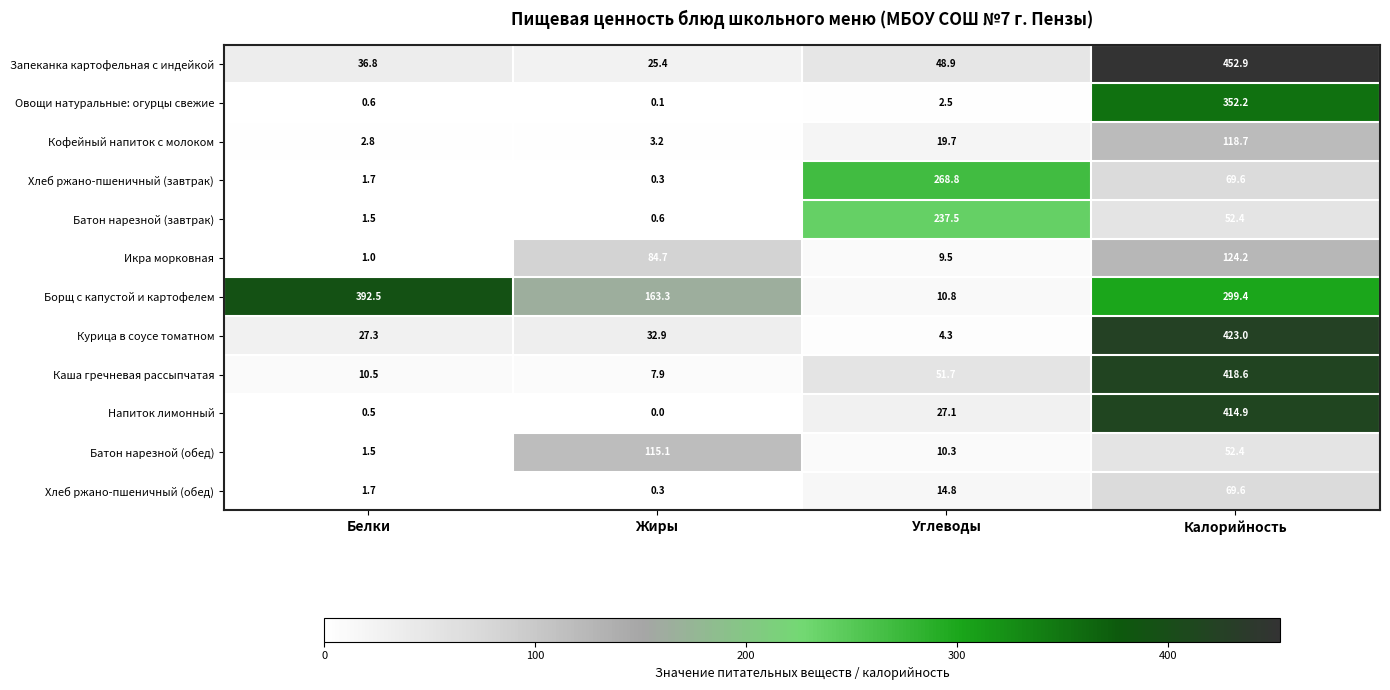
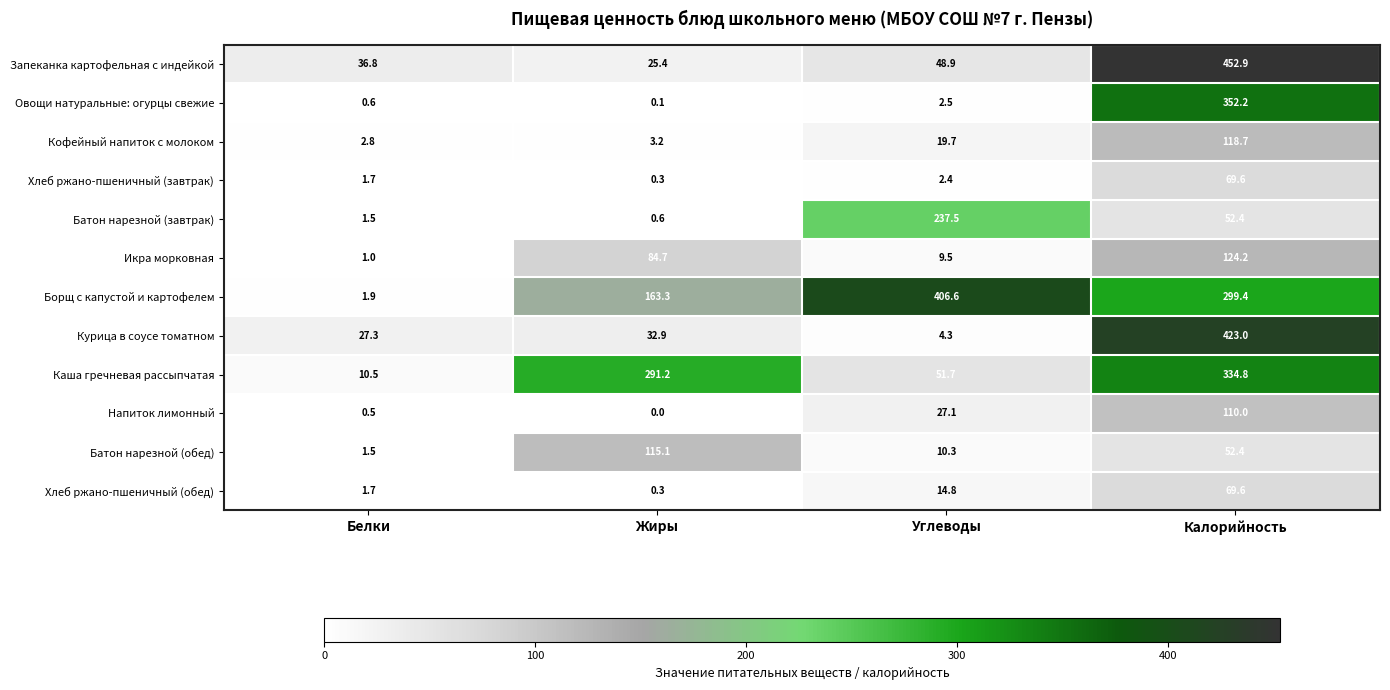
Хлеб ржано-пшеничный (завтрак), Углеводы: 268.8 -> 2.4
Борщ с капустой и картофелем, Белки: 392.5 -> 1.9
Борщ с капустой и картофелем, Углеводы: 10.8 -> 406.6
Каша гречневая рассыпчатая, Жиры: 7.9 -> 291.2
Каша гречневая рассыпчатая, Калорийность: 418.6 -> 334.8
Напиток лимонный, Калорийность: 414.9 -> 110.0
